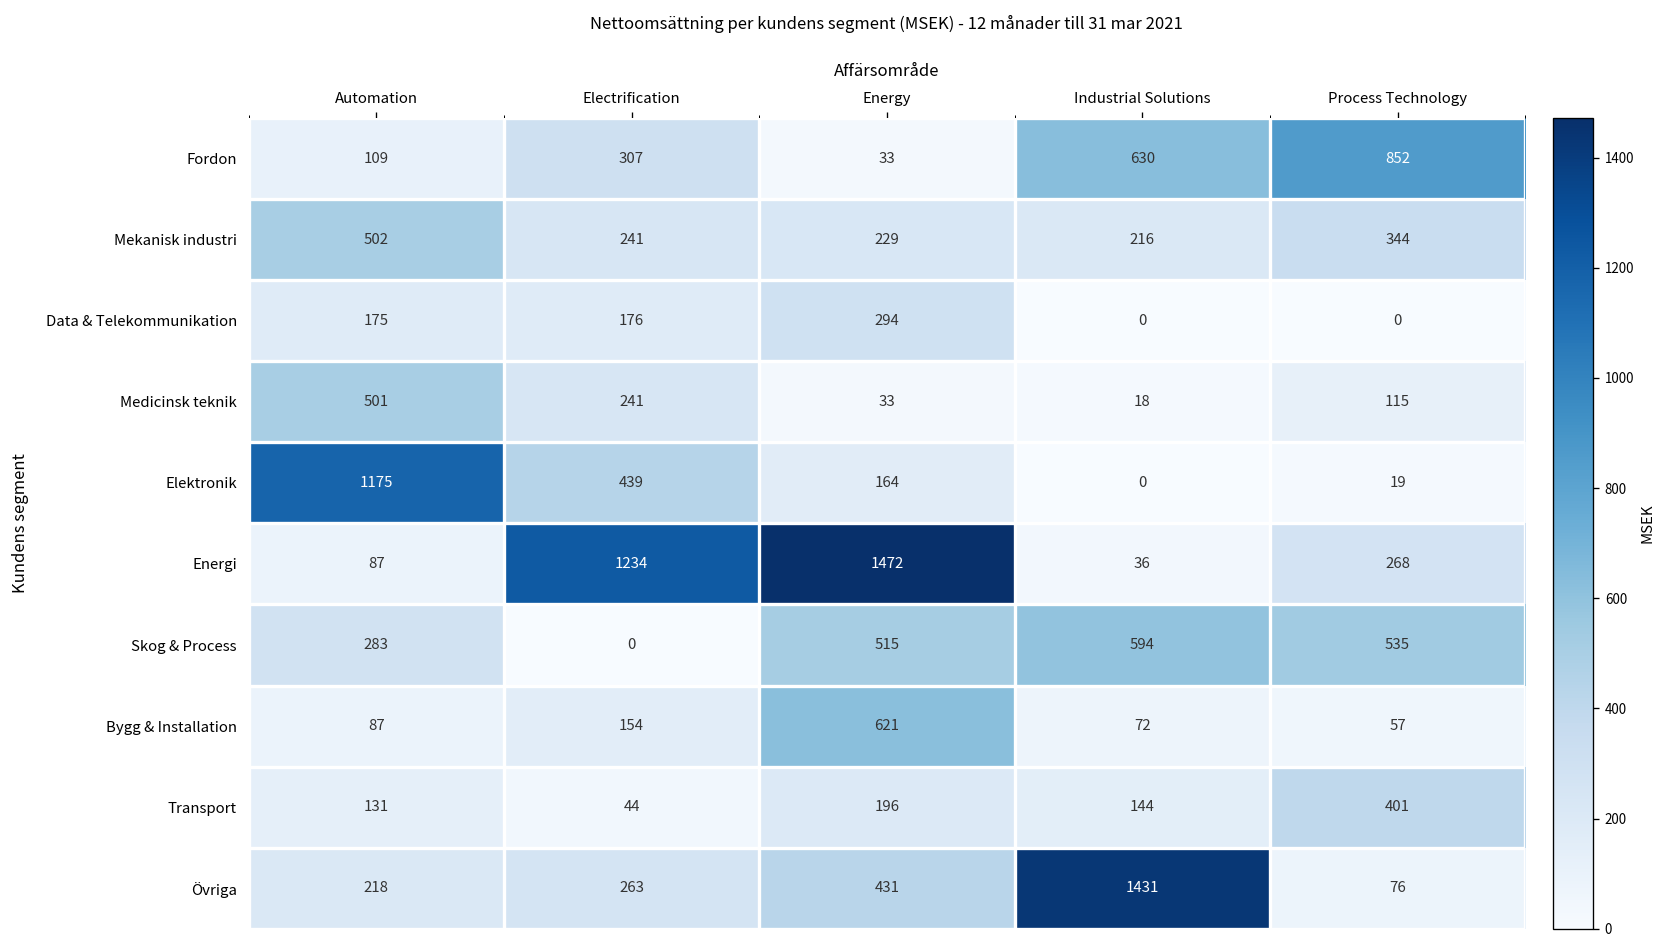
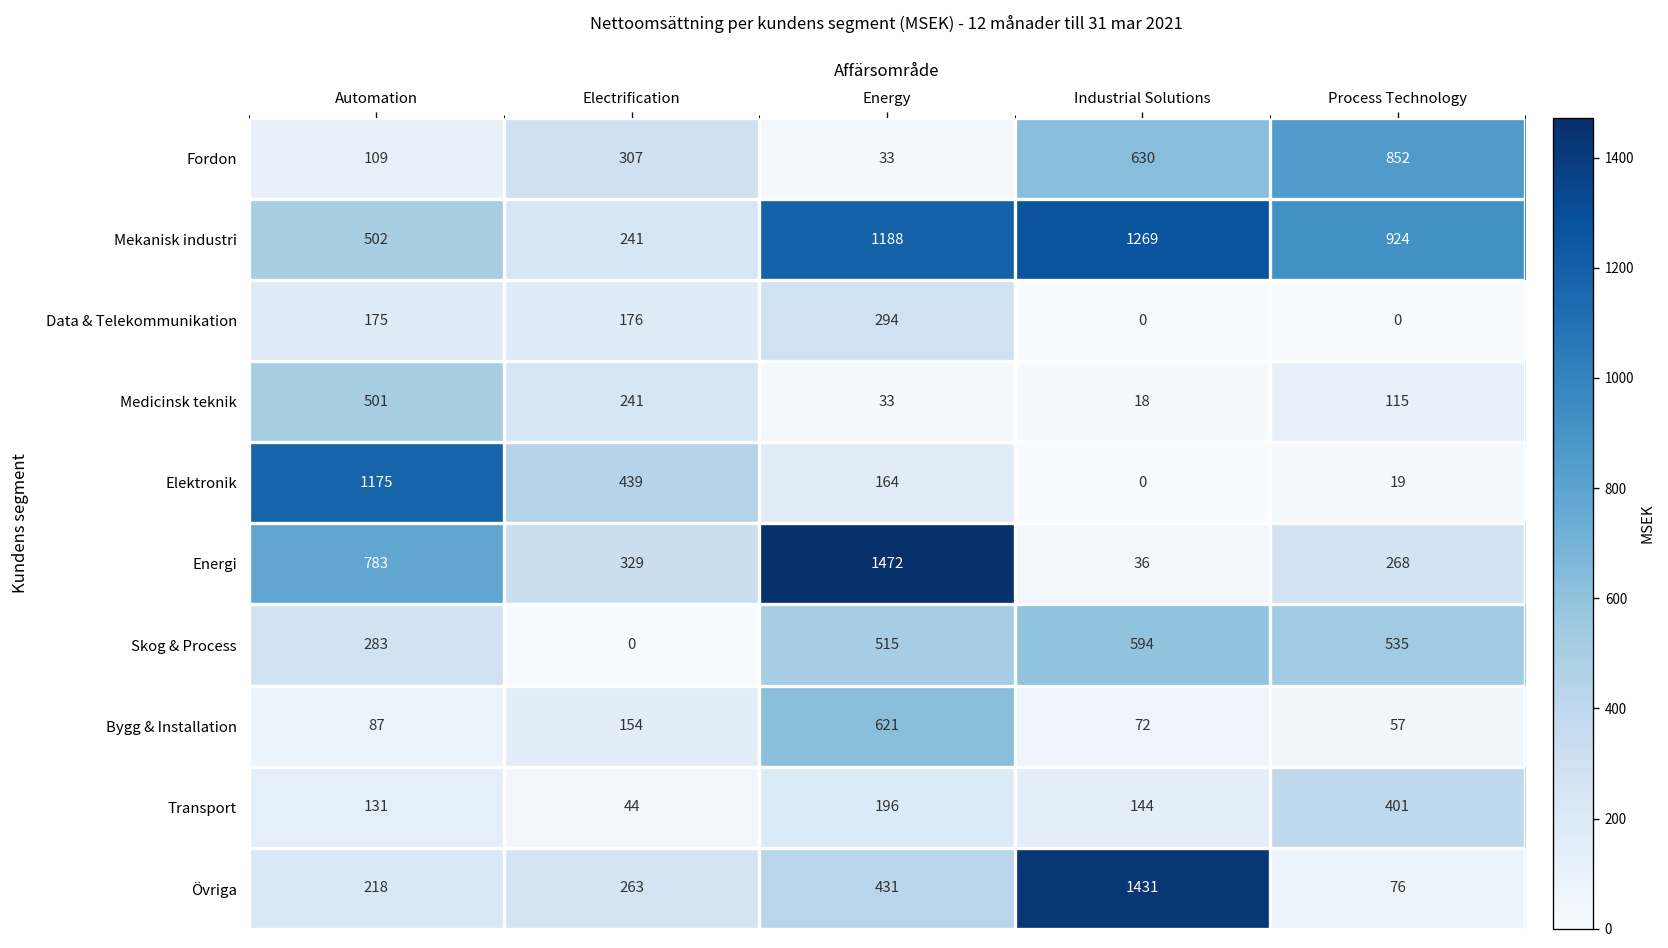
Mekanisk industri, Energy: 229 -> 1188
Mekanisk industri, Industrial Solutions: 216 -> 1269
Mekanisk industri, Process Technology: 344 -> 924
Energi, Automation: 87 -> 783
Energi, Electrification: 1234 -> 329
